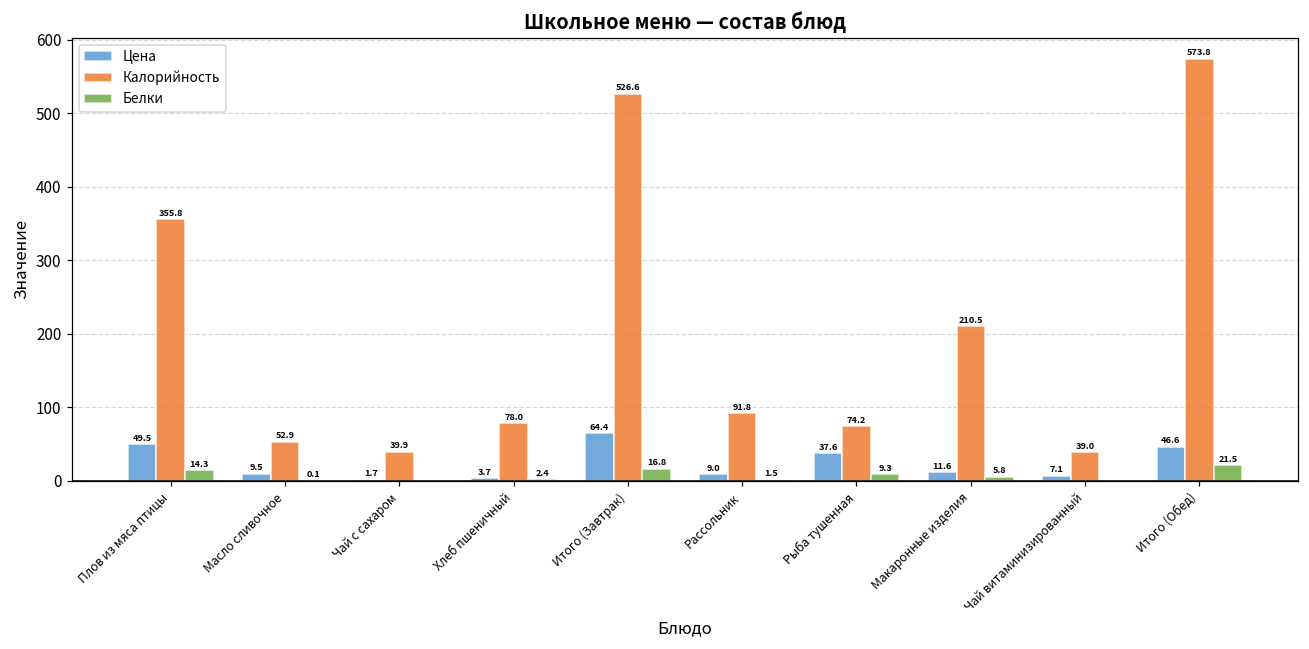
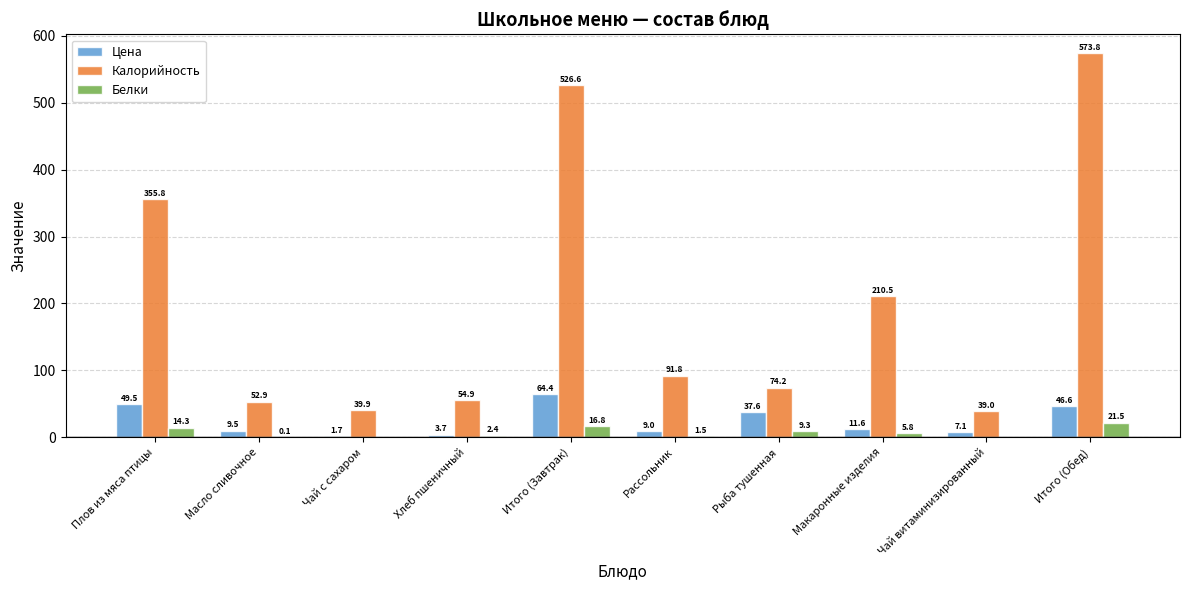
Калорийность, Хлеб пшеничный: 78.0 -> 54.9
